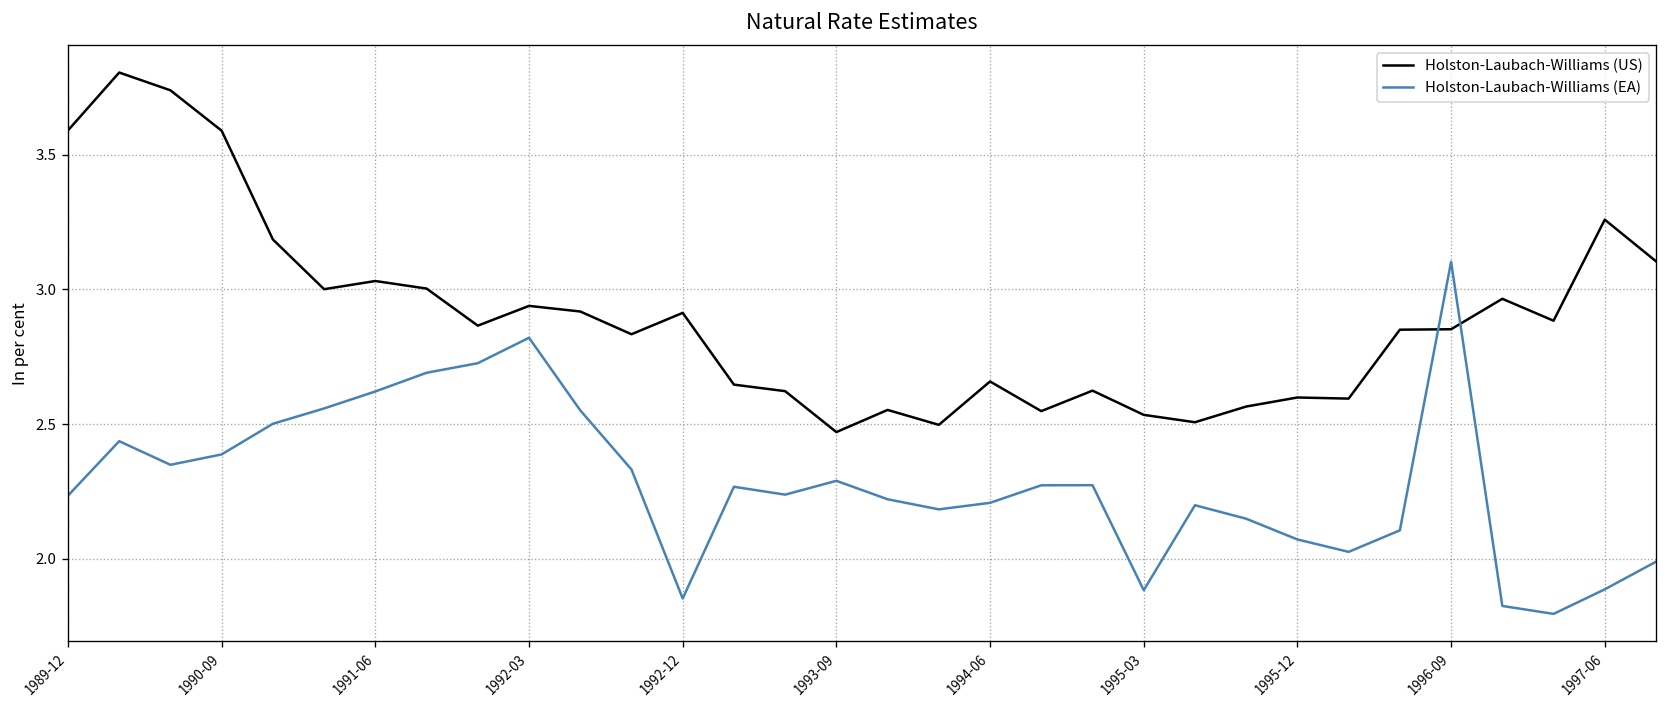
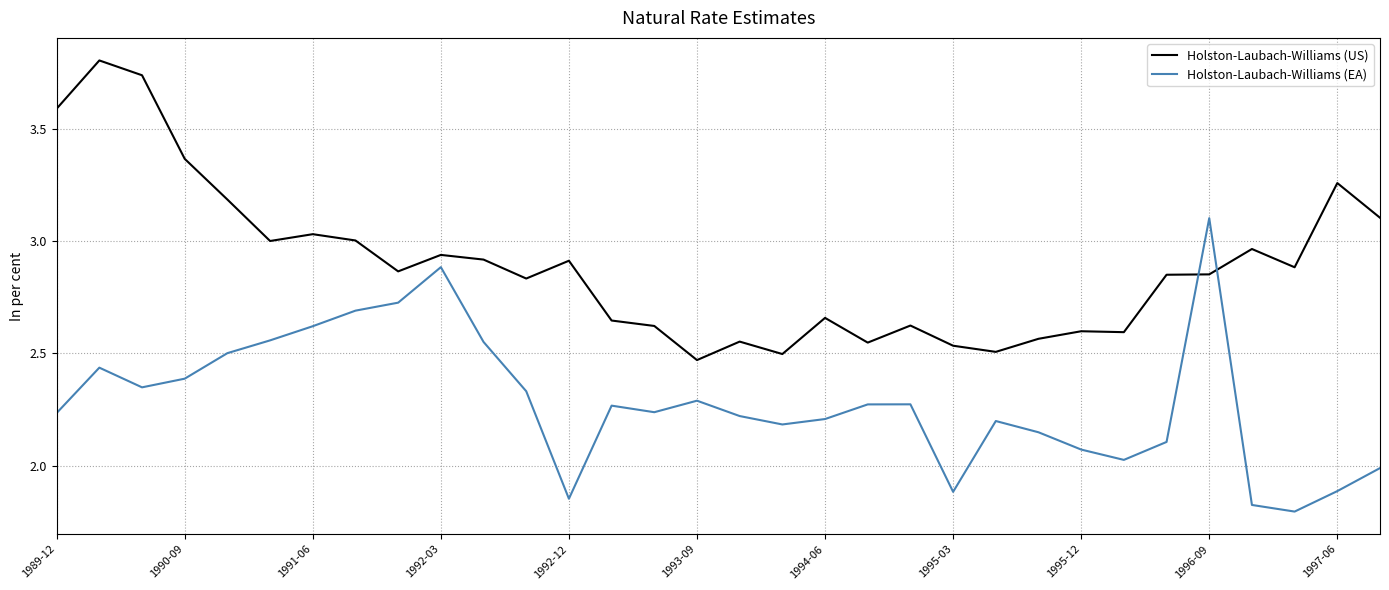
Holston-Laubach-Williams (US), 1990-09: 3.59 -> 3.37
Holston-Laubach-Williams (EA), 1992-03: 2.82 -> 2.88
